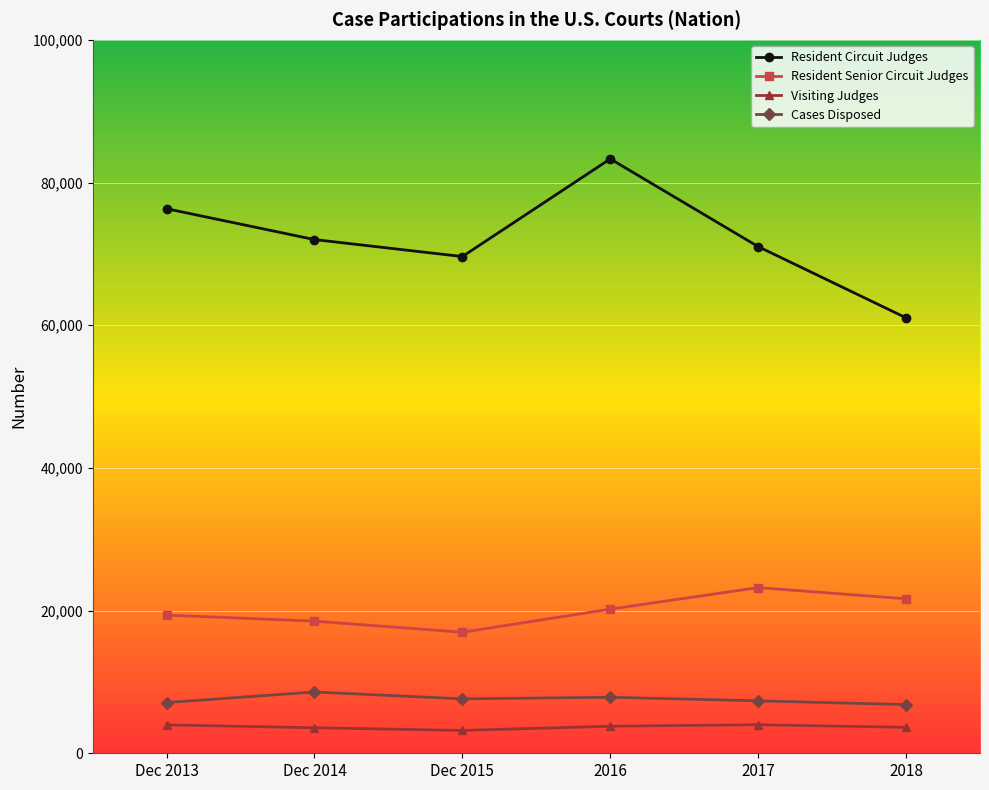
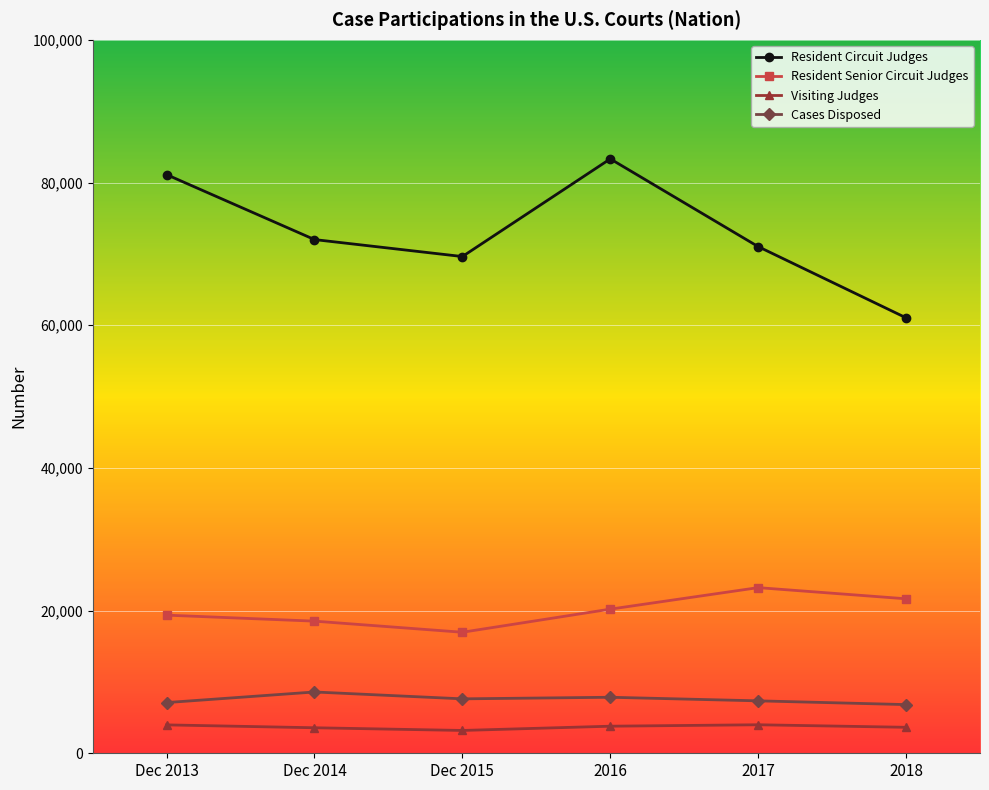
Resident Circuit Judges, Dec 2013: 76,000 -> 81,000
